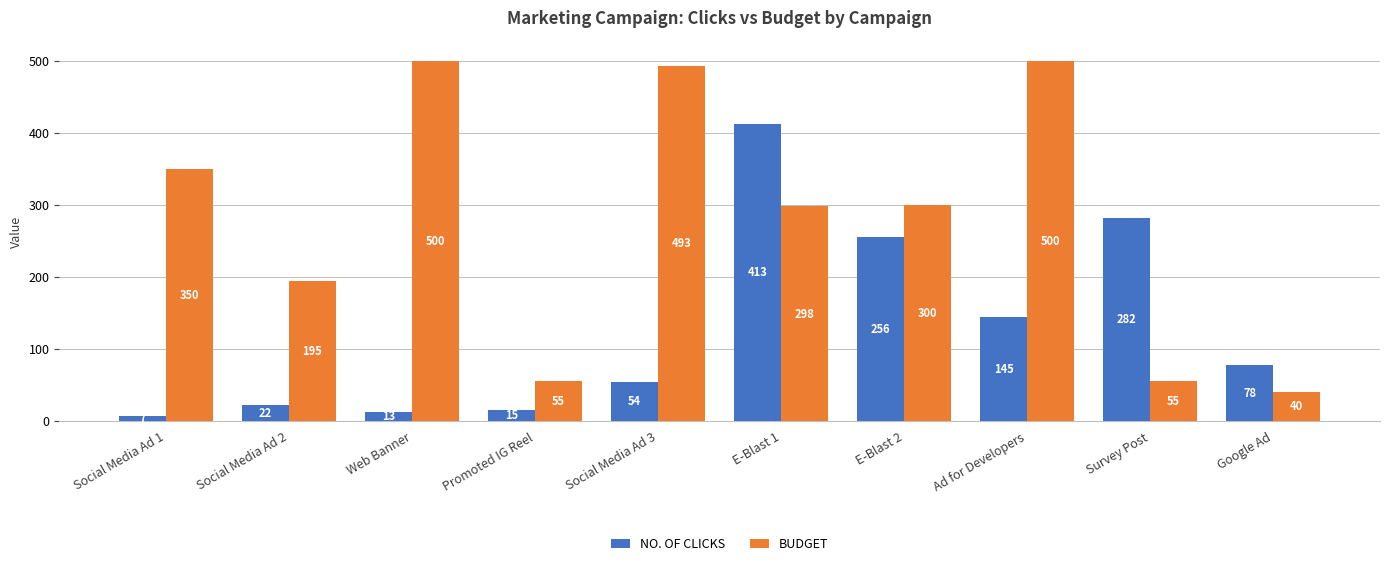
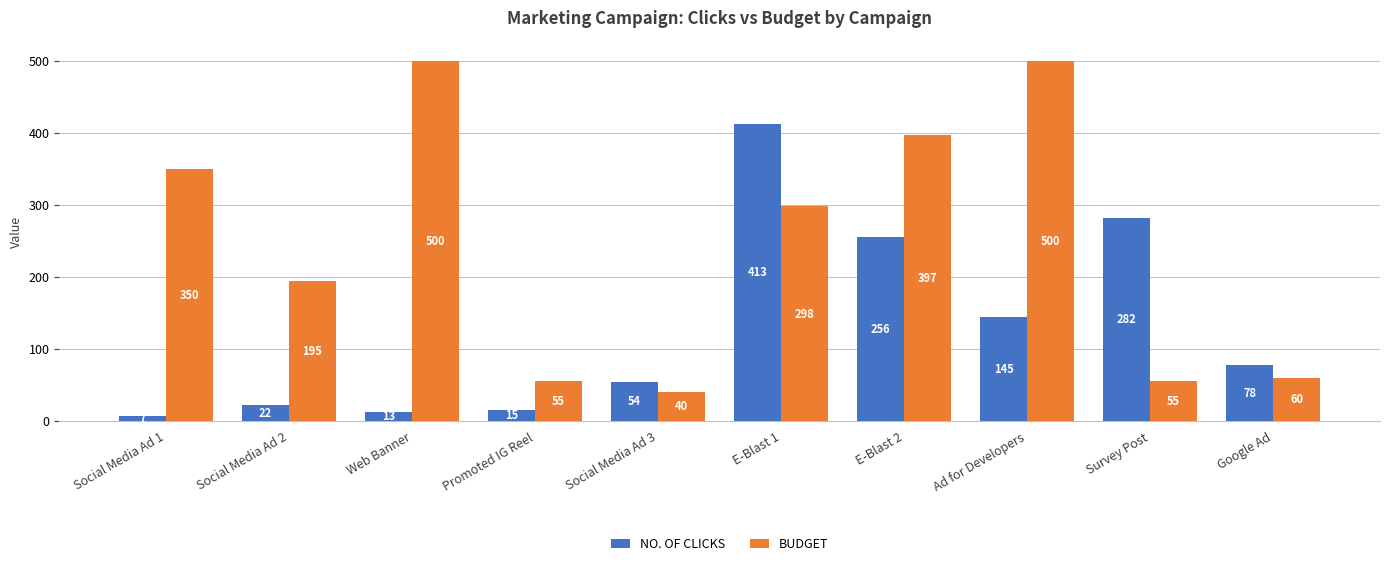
BUDGET, Social Media Ad 3: 493 -> 40
BUDGET, E-Blast 2: 300 -> 397
BUDGET, Google Ad: 40 -> 60
